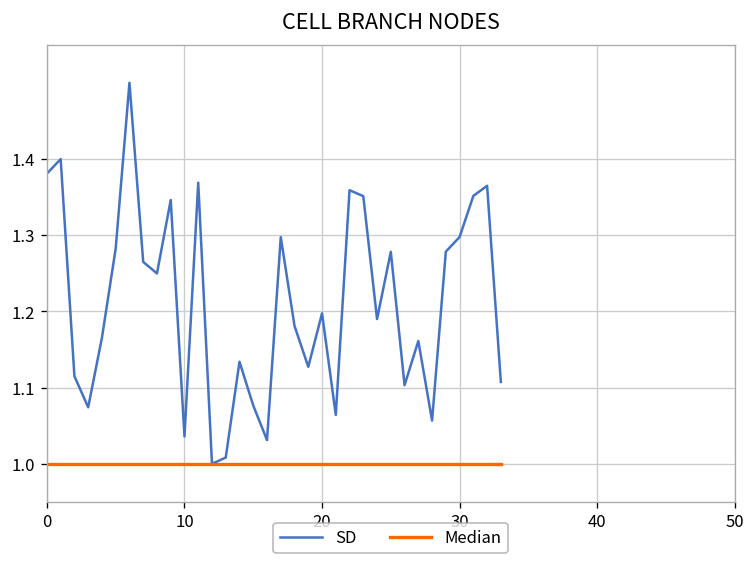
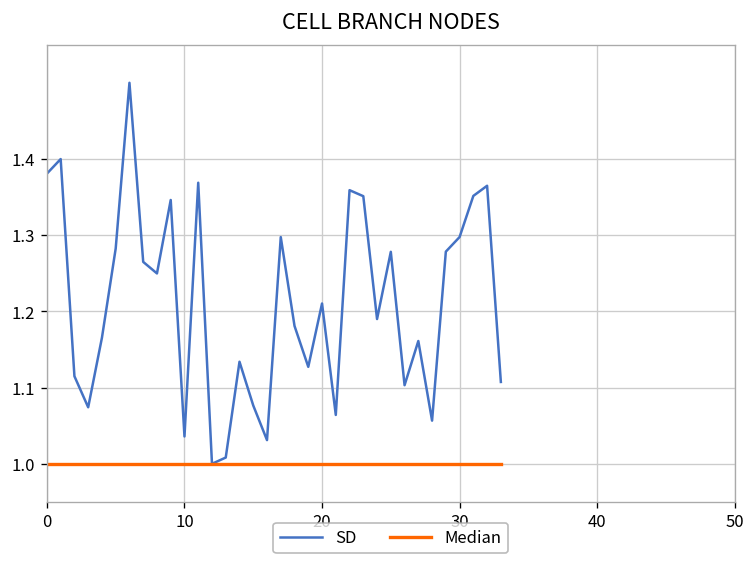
SD, 20: 1.20 -> 1.21
